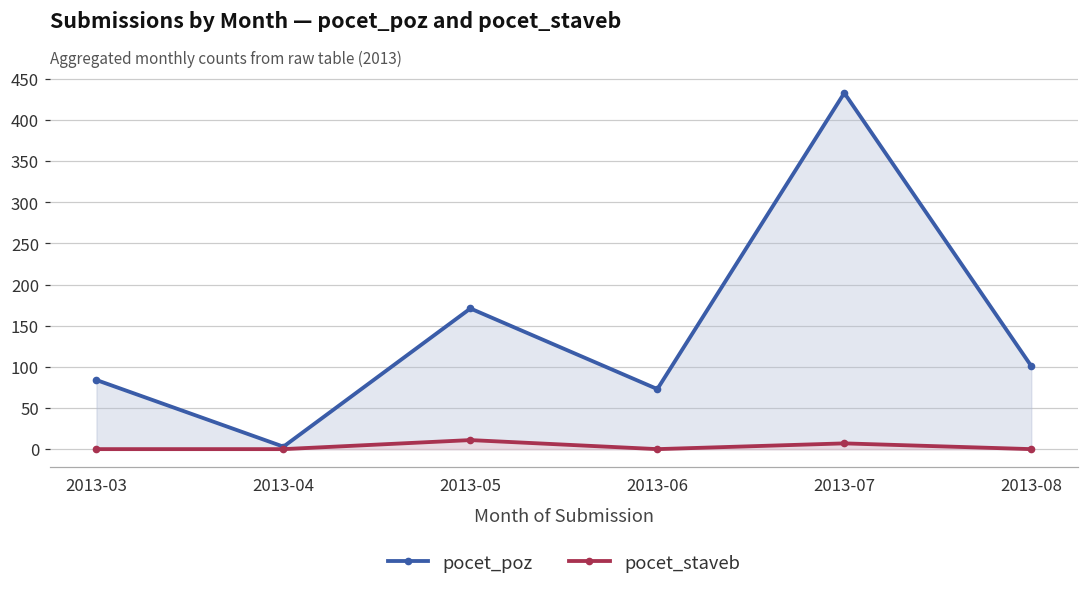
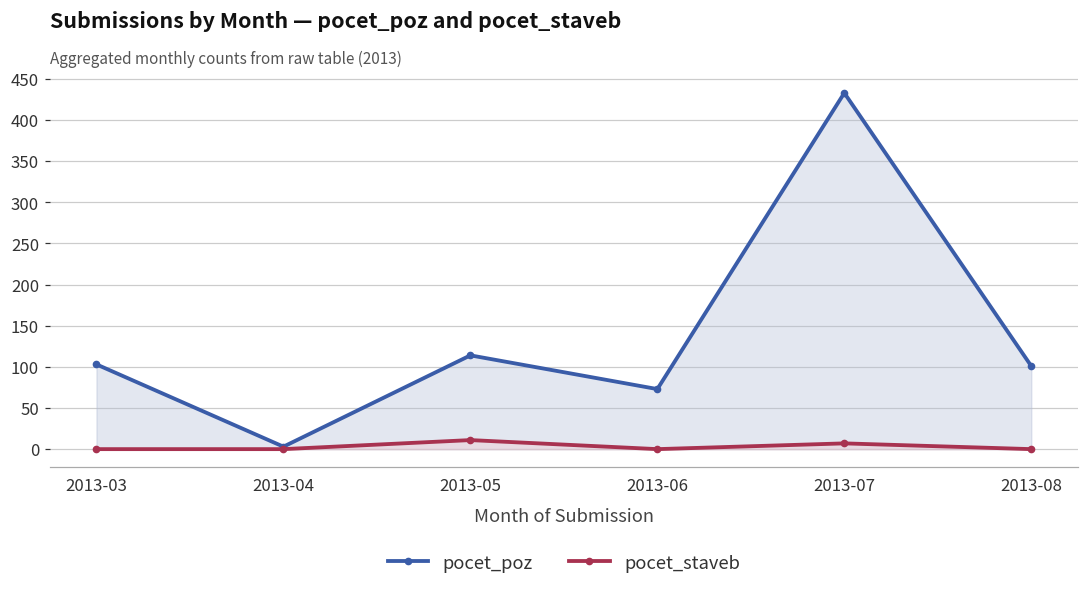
pocet_poz, 2013-03: 80 -> 100
pocet_poz, 2013-05: 170 -> 110
